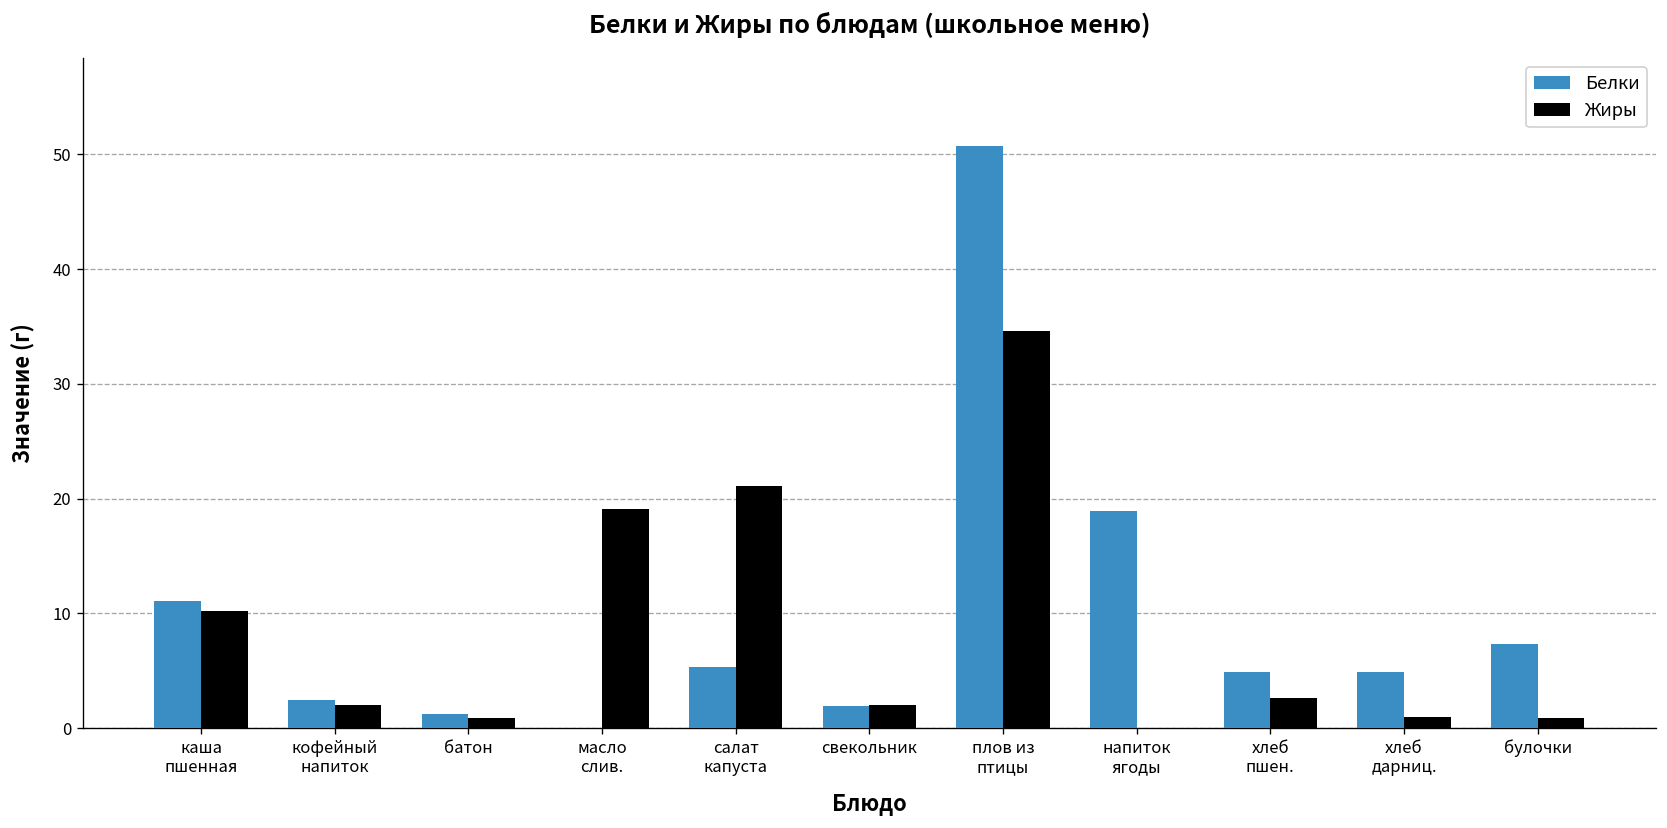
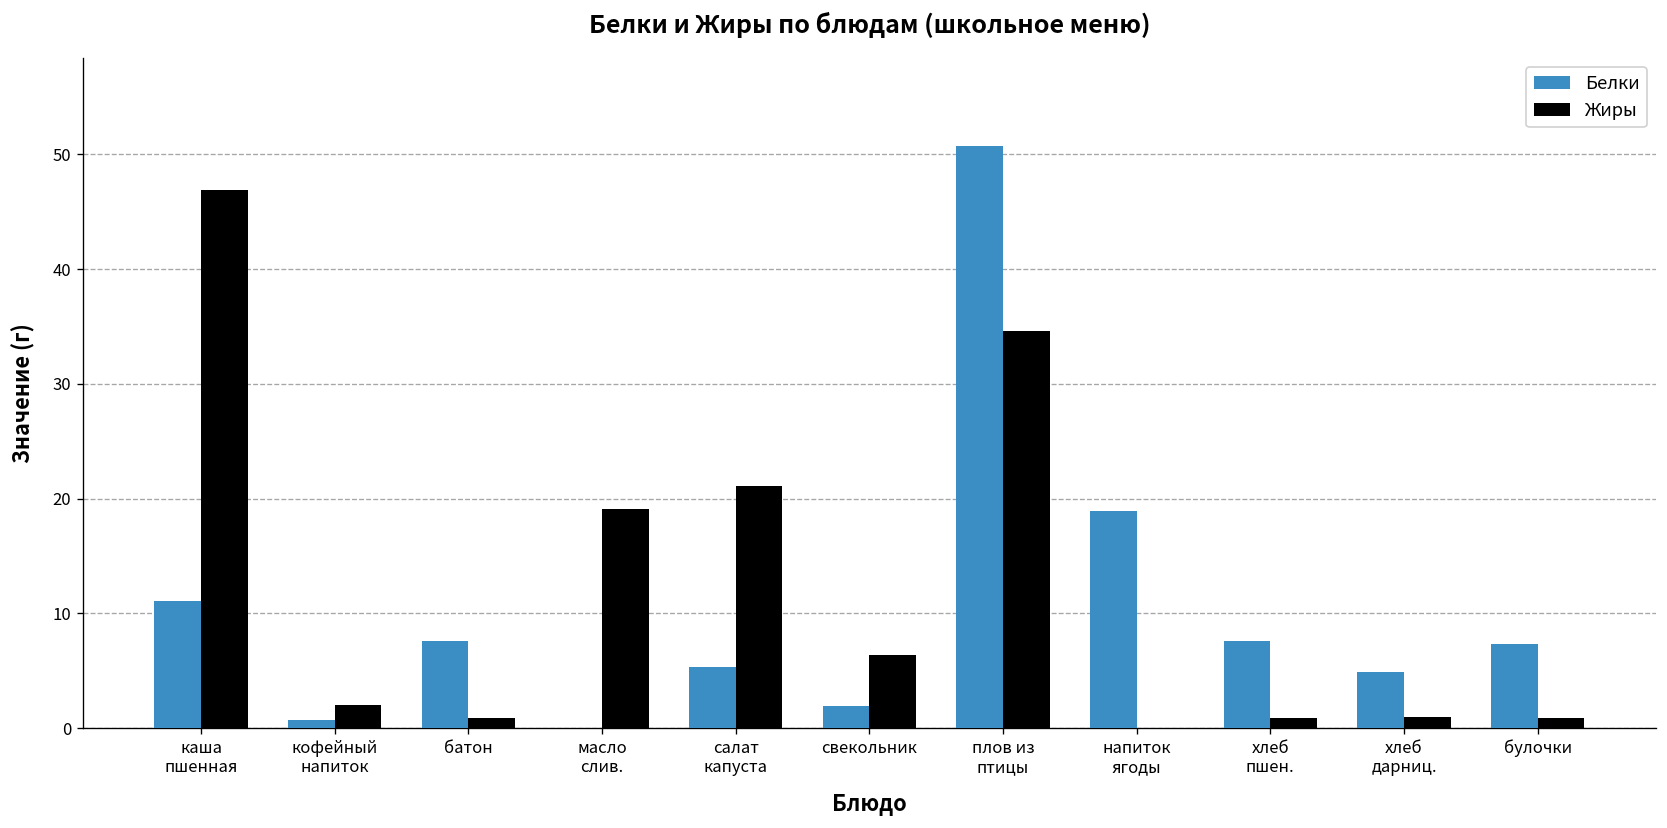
Жиры, каша пшенная: 10 -> 47
Белки, кофейный напиток: 2 -> 1
Белки, батон: 1 -> 8
Жиры, свекольник: 2 -> 6
Белки, хлеб пшен.: 5 -> 8
Жиры, хлеб пшен.: 3 -> 1
